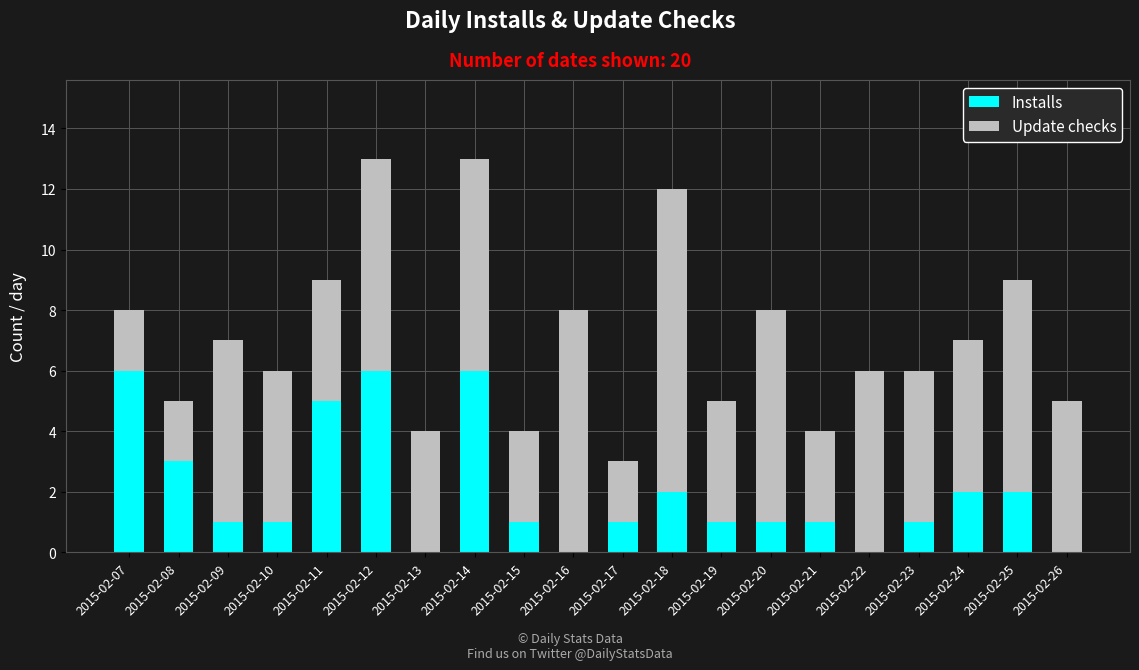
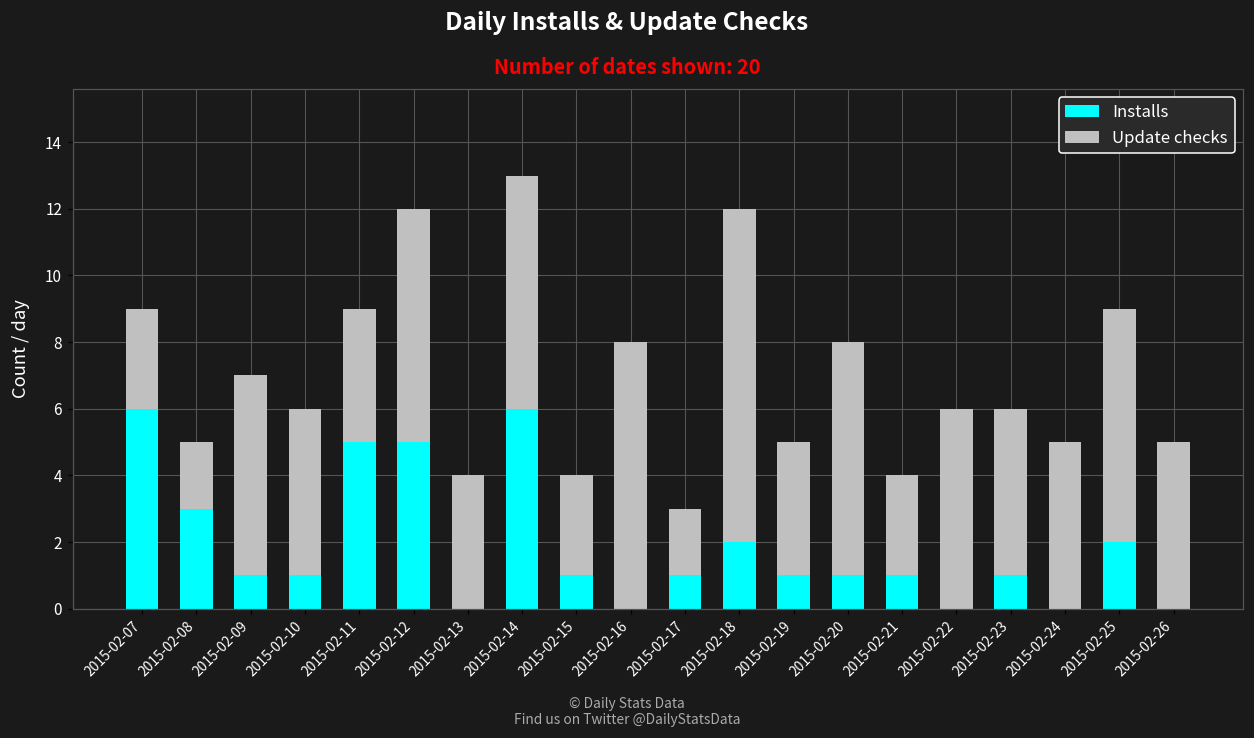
Update checks, 2015-02-07: 2 -> 3
Installs, 2015-02-12: 6 -> 5
Installs, 2015-02-24: 2 -> 0
